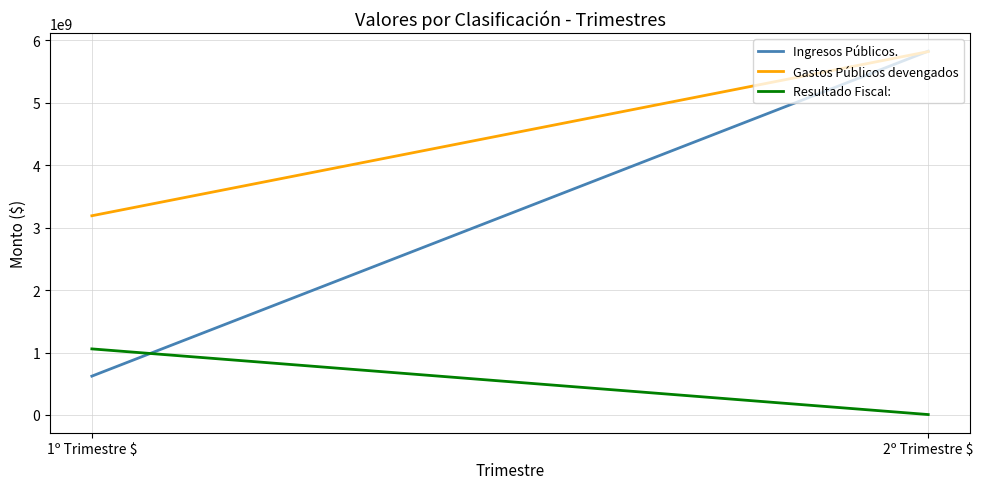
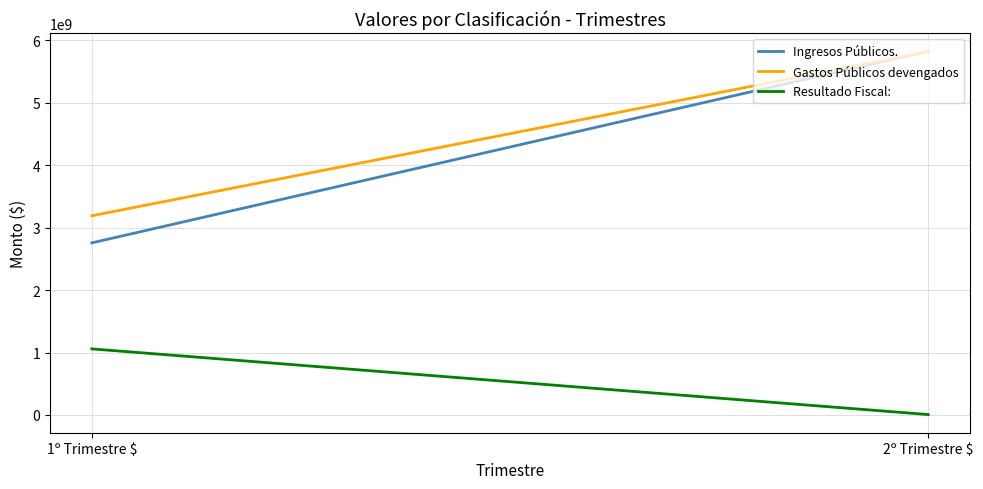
Ingresos Públicos., 1º Trimestre $: 600000000 -> 2800000000
